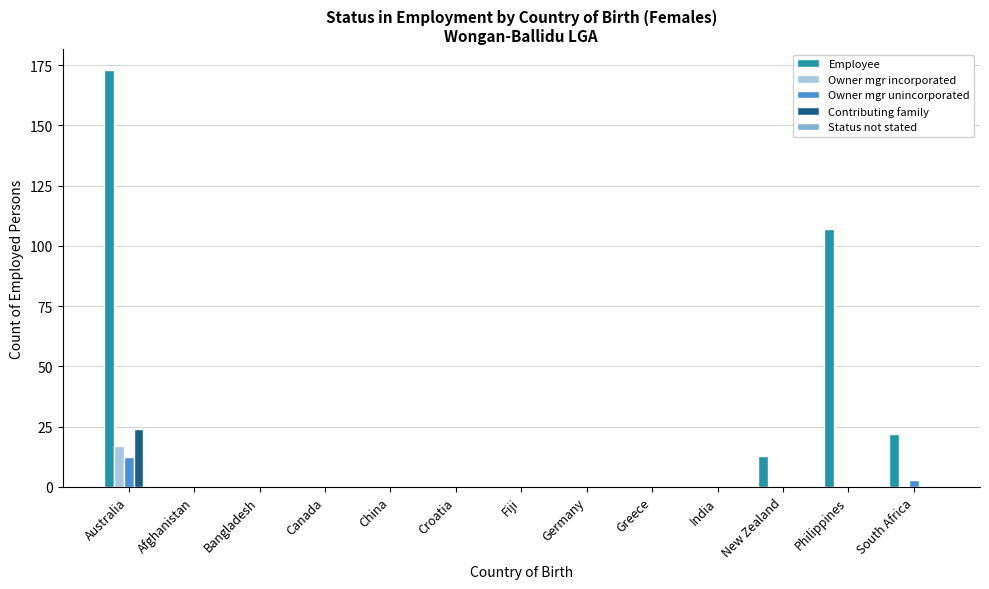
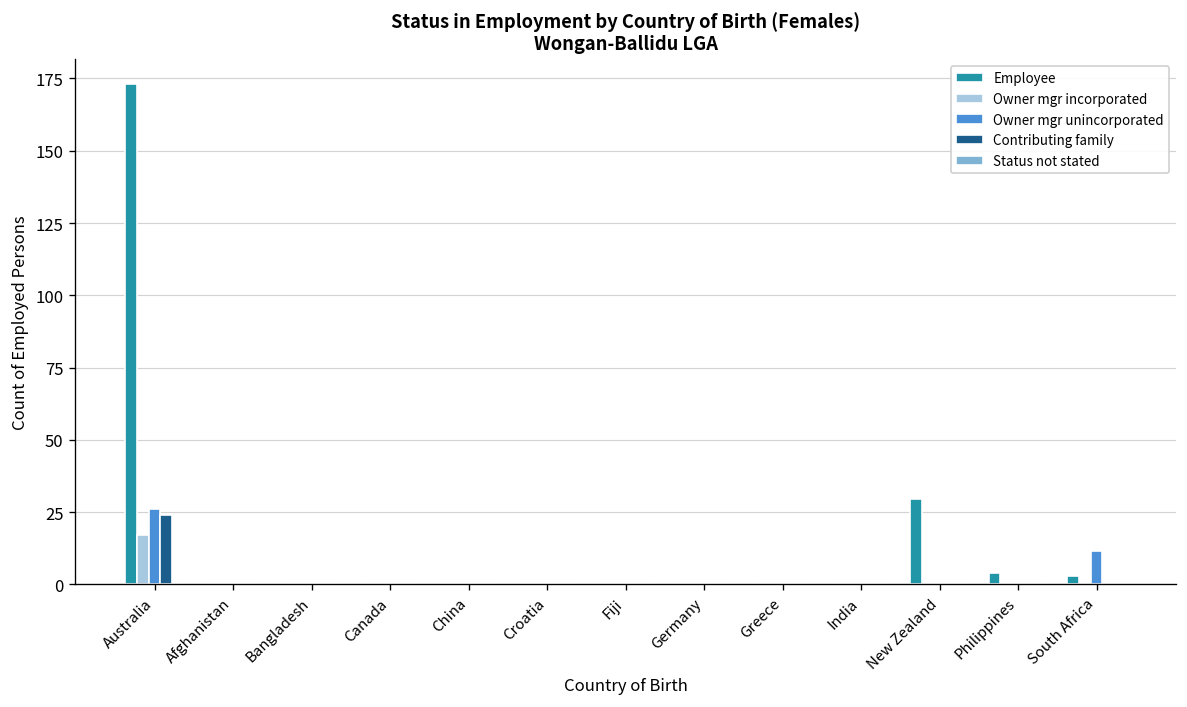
Owner mgr unincorporated, Australia: 12 -> 26
Employee, New Zealand: 13 -> 30
Employee, Philippines: 107 -> 4
Employee, South Africa: 22 -> 3
Owner mgr unincorporated, South Africa: 3 -> 12
